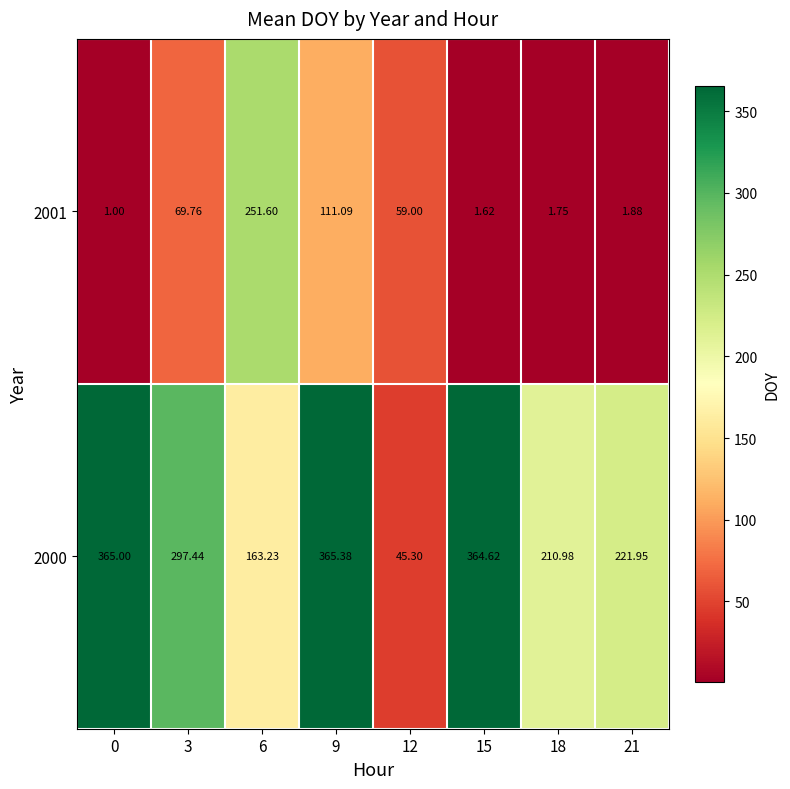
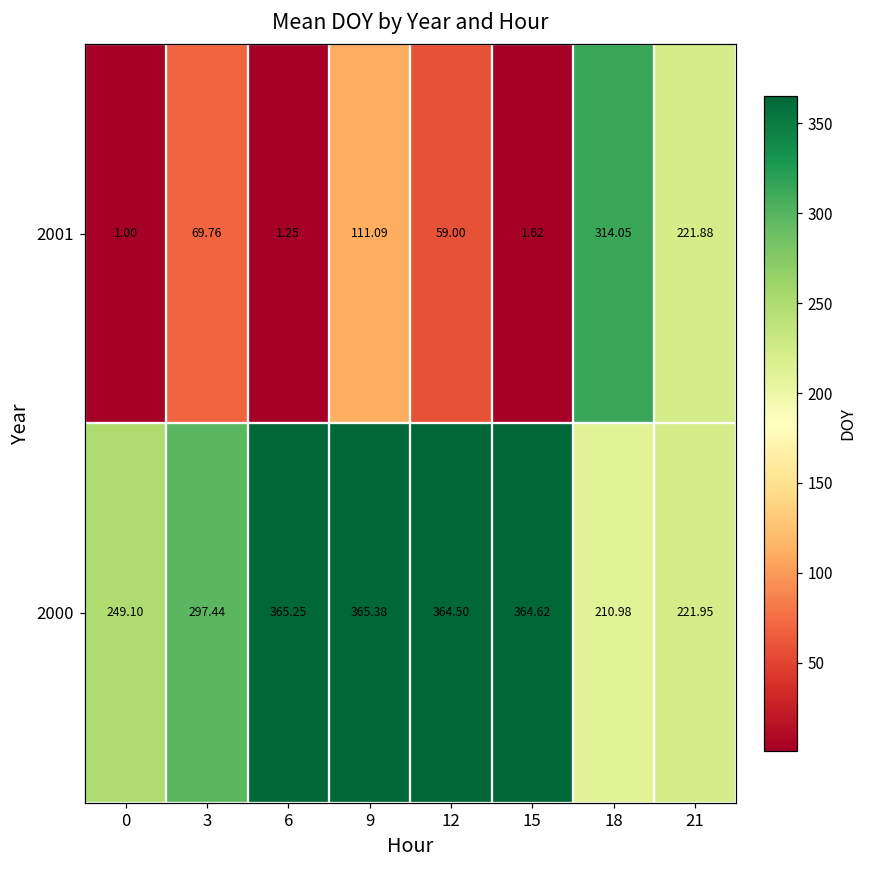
2001, 6: 251.60 -> 1.25
2001, 18: 1.75 -> 314.05
2001, 21: 1.88 -> 221.88
2000, 0: 365.00 -> 249.10
2000, 6: 163.23 -> 365.25
2000, 12: 45.30 -> 364.50
